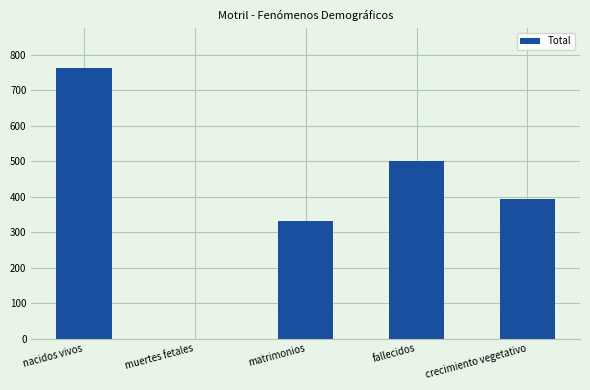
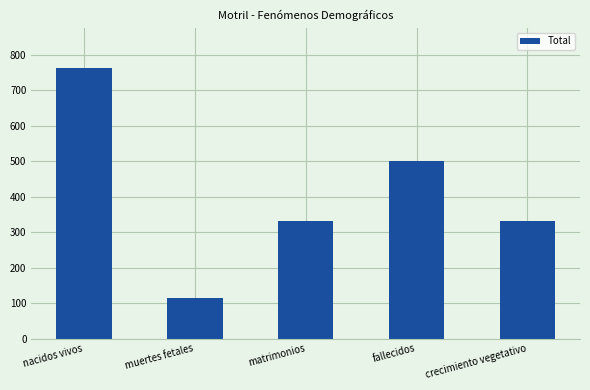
muertes fetales: 0 -> 120
crecimiento vegetativo: 390 -> 330
